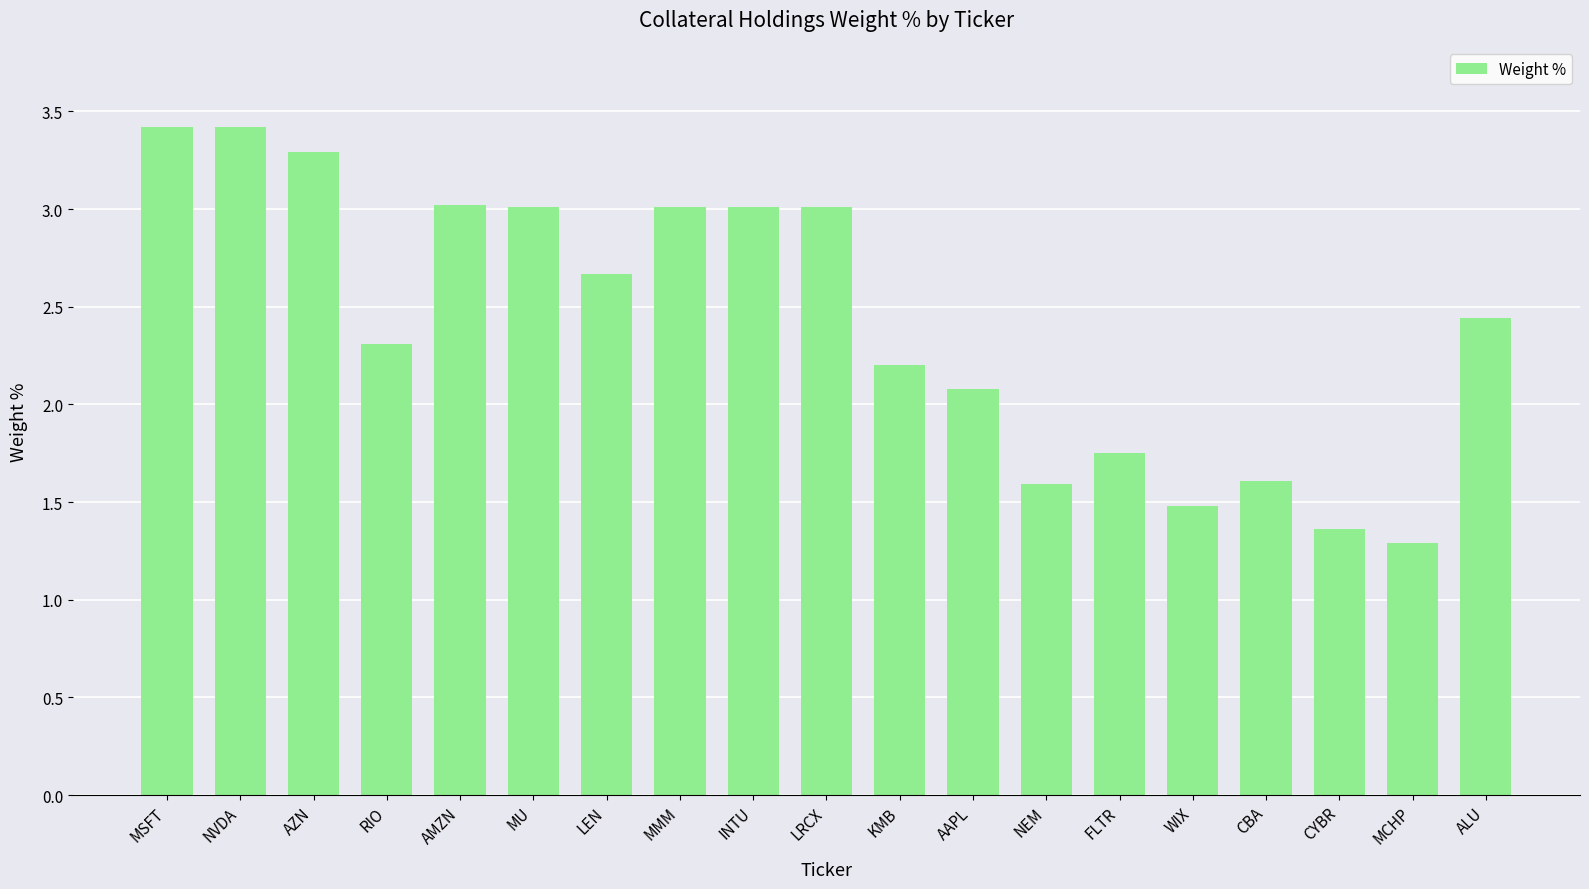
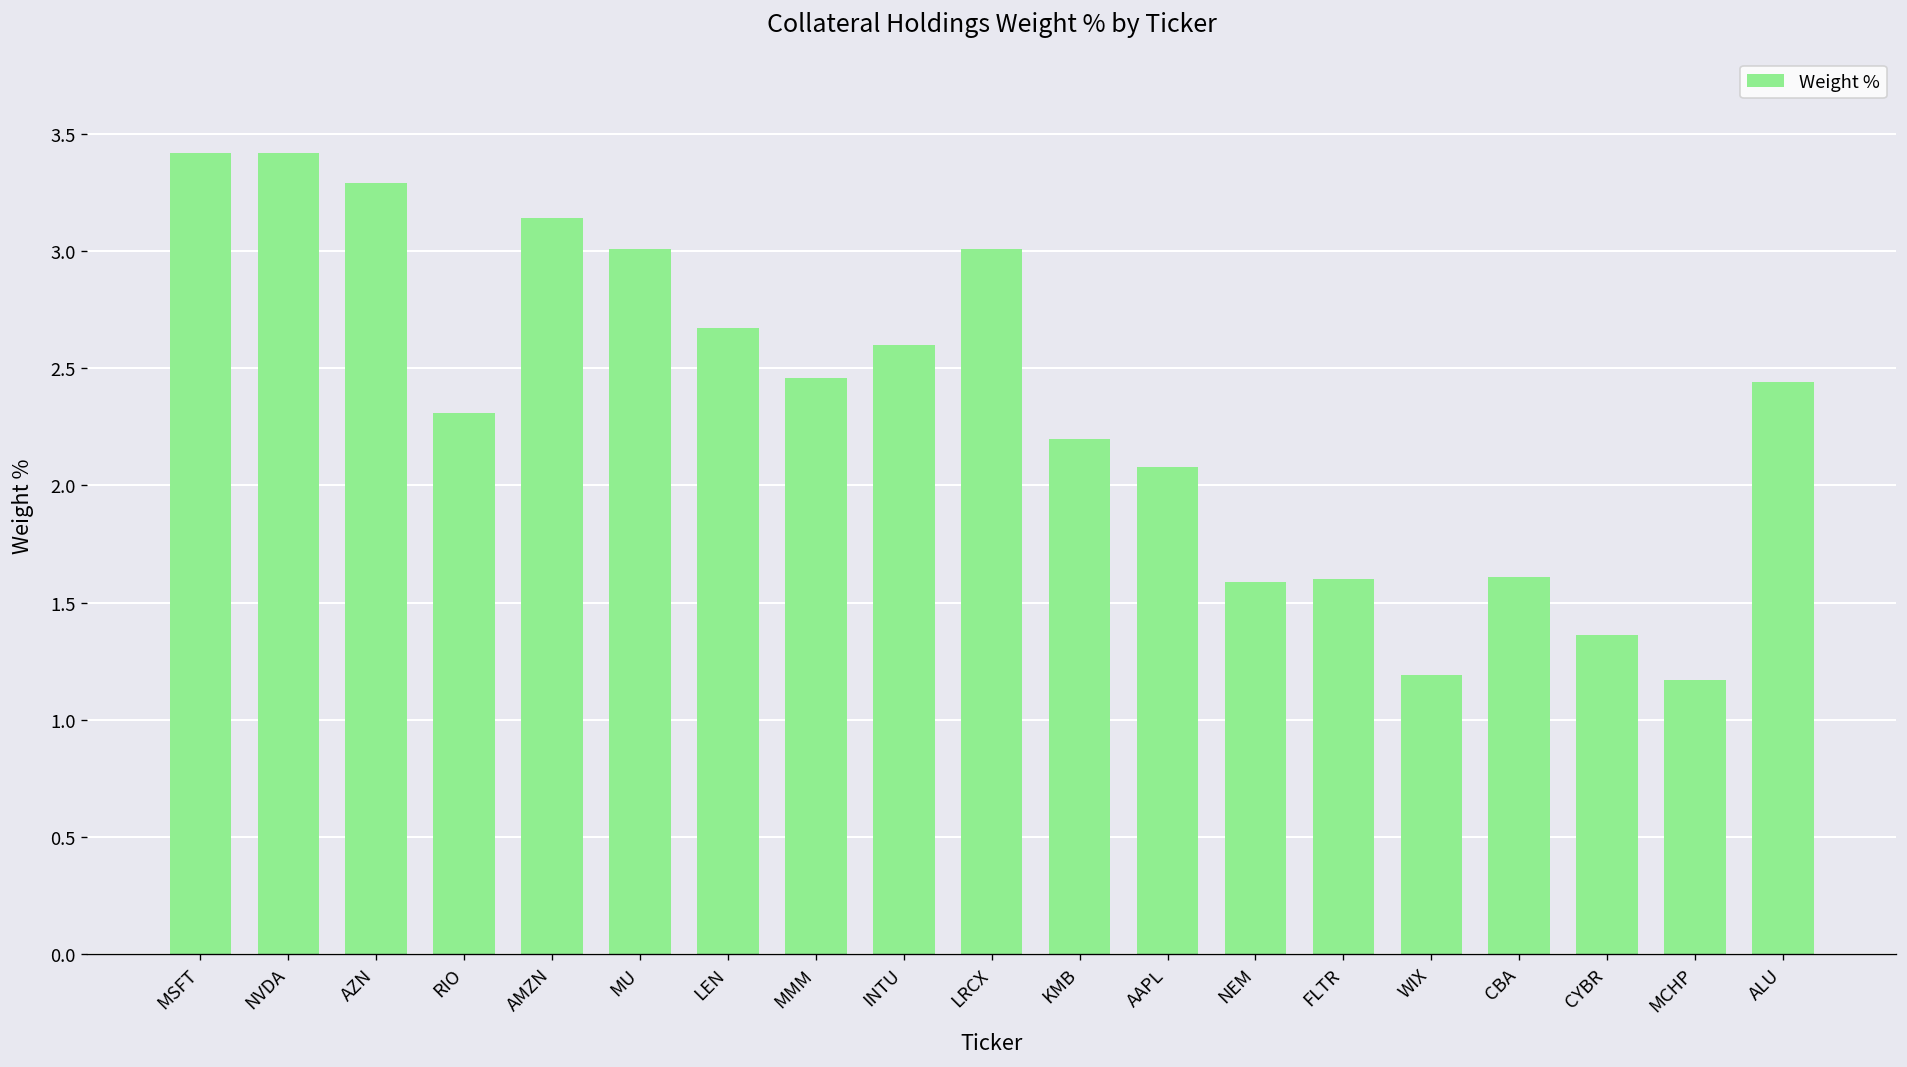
AMZN: 3.02 -> 3.14
MMM: 3.01 -> 2.46
INTU: 3.01 -> 2.60
FLTR: 1.75 -> 1.60
WIX: 1.48 -> 1.19
MCHP: 1.29 -> 1.17
